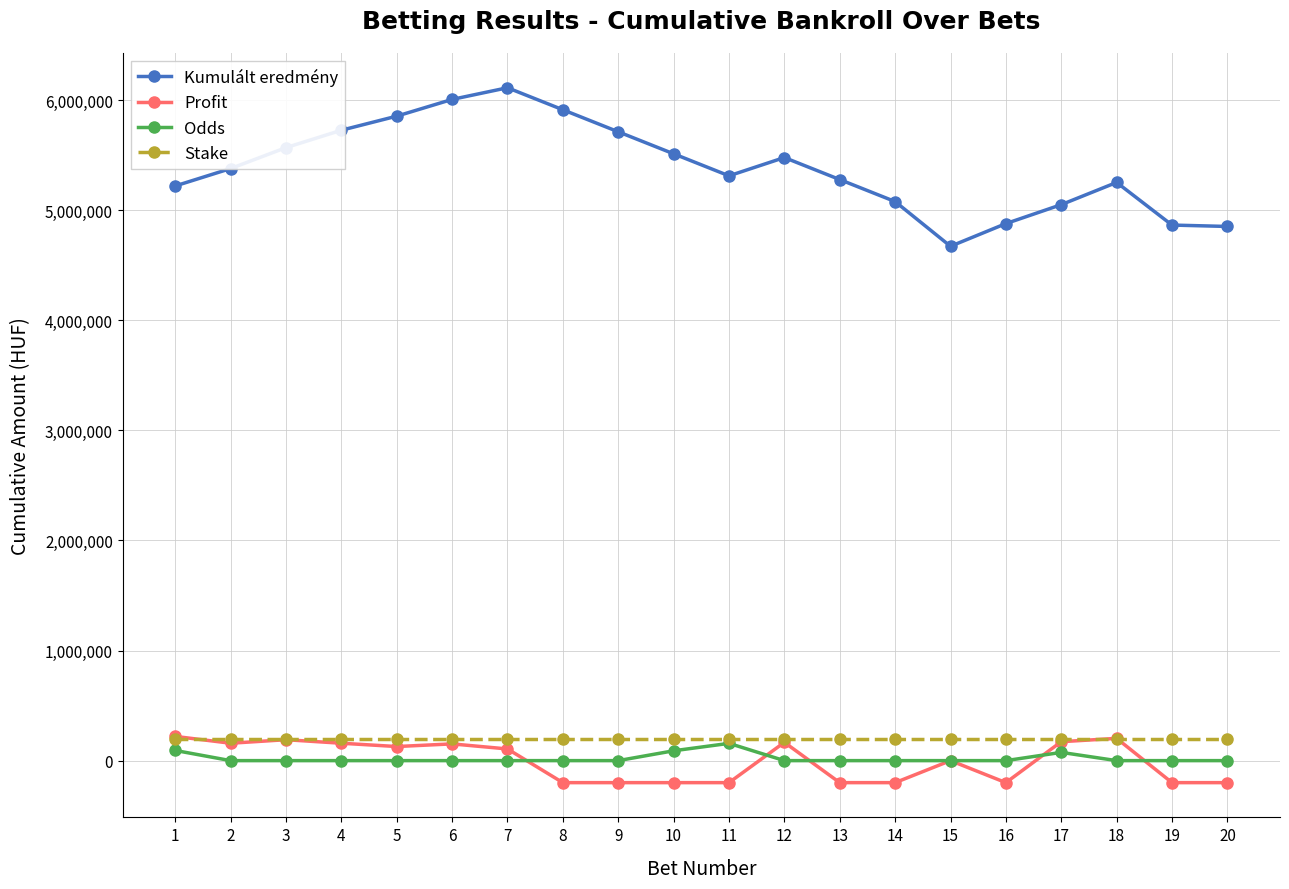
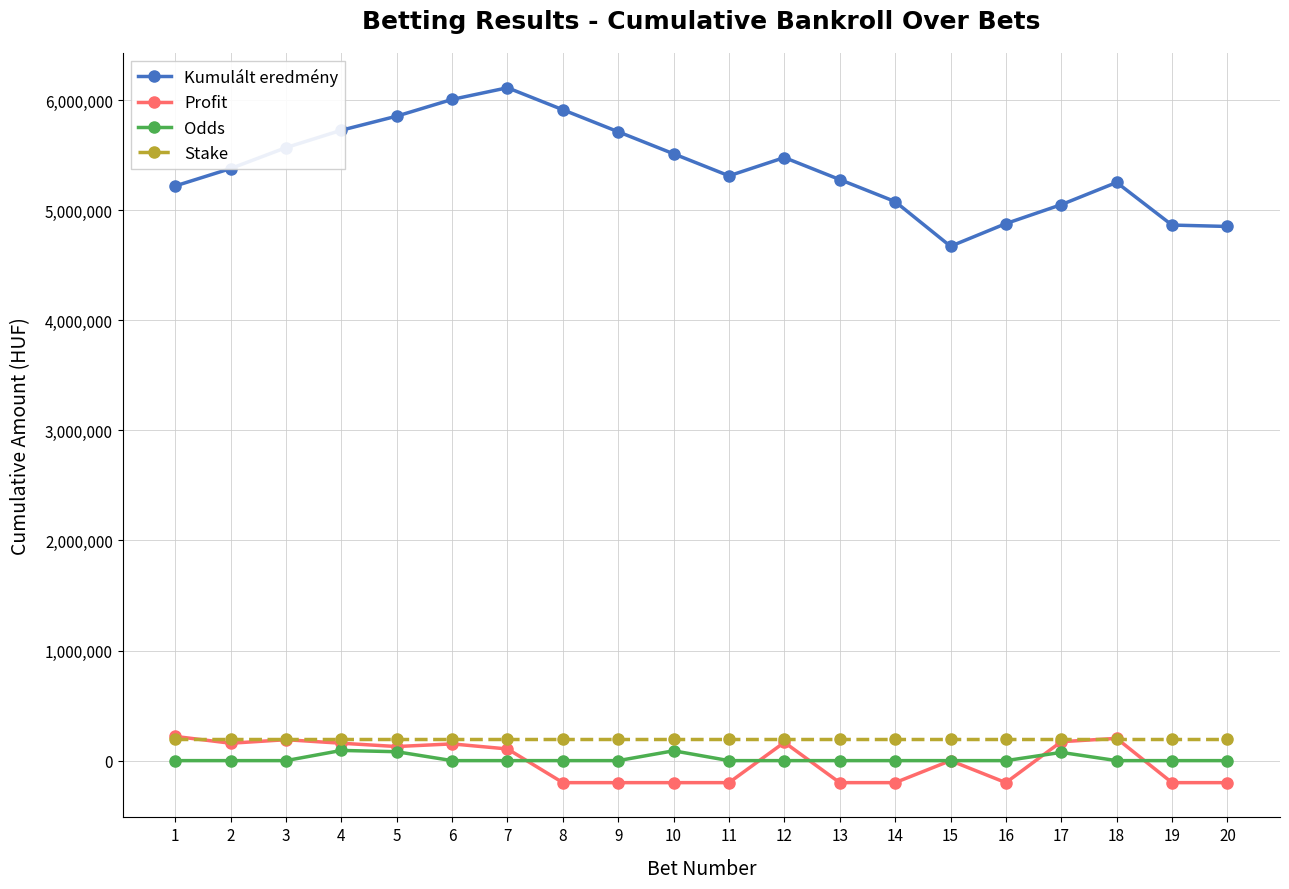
Odds, 1: 90,000 -> 0
Odds, 4: 0 -> 90,000
Odds, 5: 0 -> 80,000
Odds, 11: 160,000 -> 0
